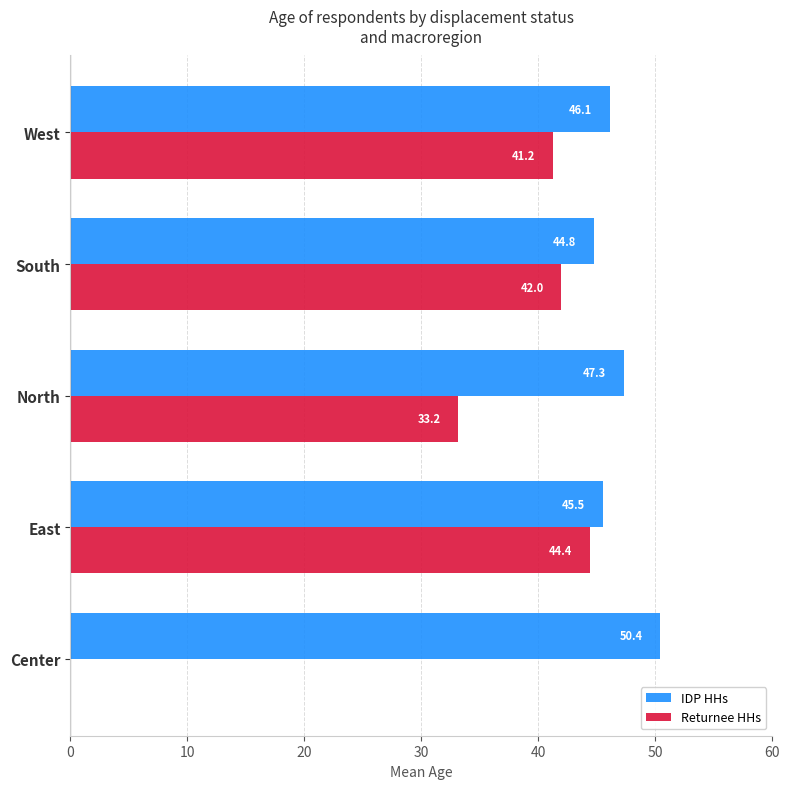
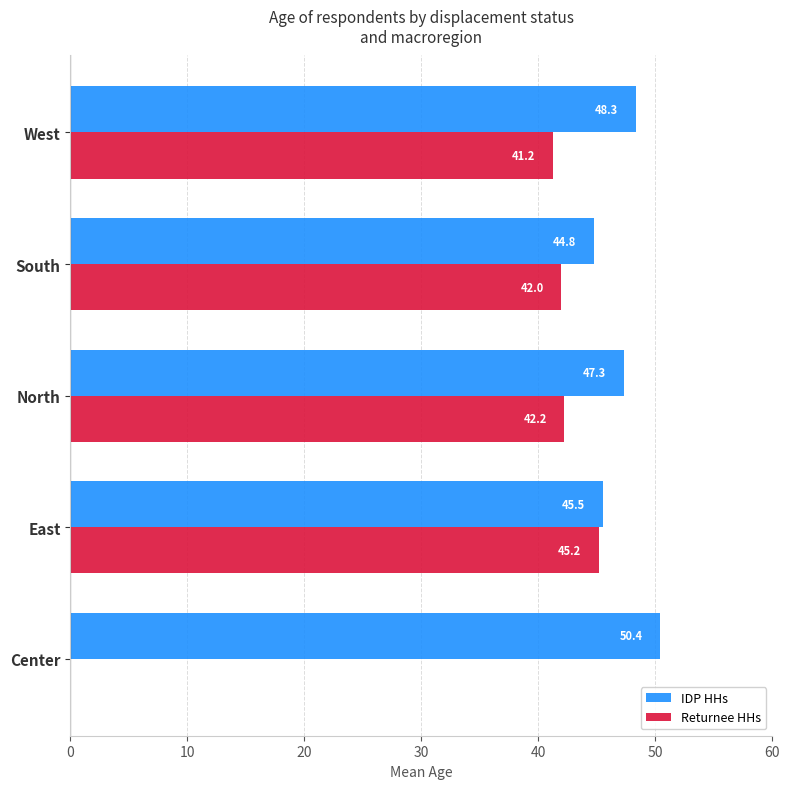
IDP HHs, West: 46.1 -> 48.3
Returnee HHs, North: 33.2 -> 42.2
Returnee HHs, East: 44.4 -> 45.2
